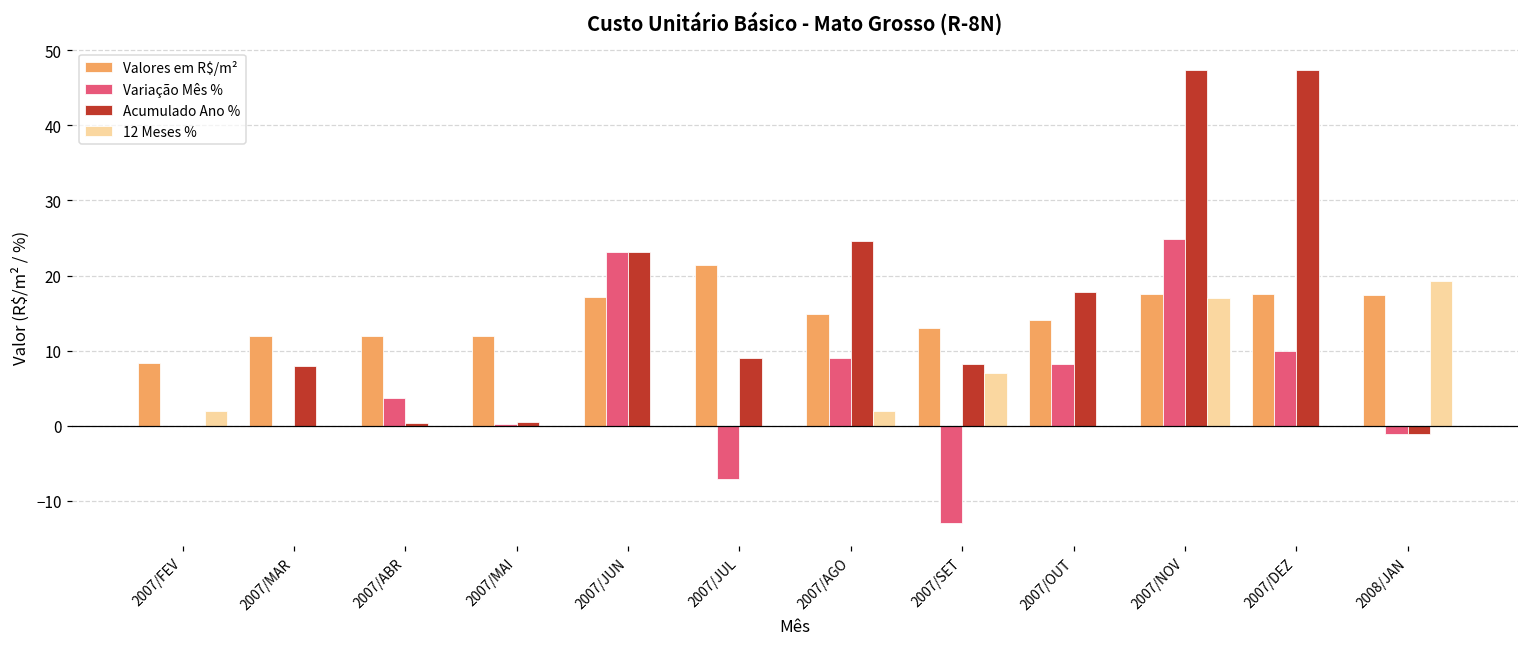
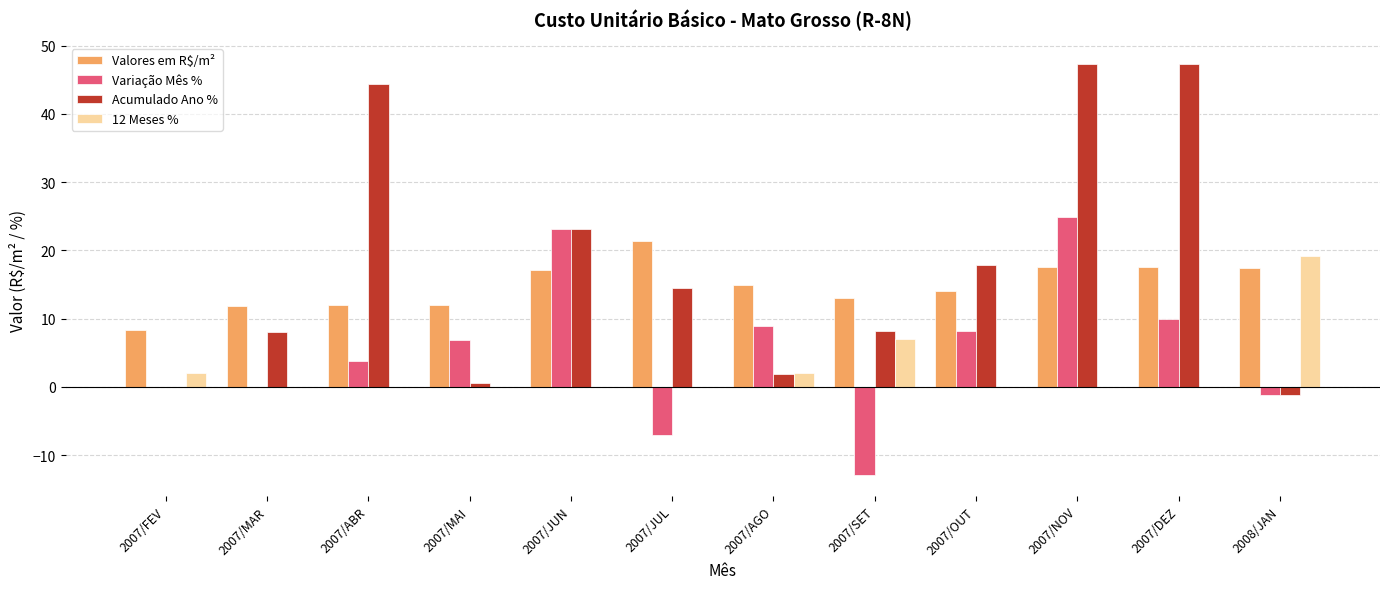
Acumulado Ano %, 2007/ABR: 0 -> 44
Variação Mês %, 2007/MAI: 0 -> 7
Acumulado Ano %, 2007/JUL: 9 -> 14
Acumulado Ano %, 2007/AGO: 25 -> 2
12 Meses %, 2007/NOV: 17 -> 0
